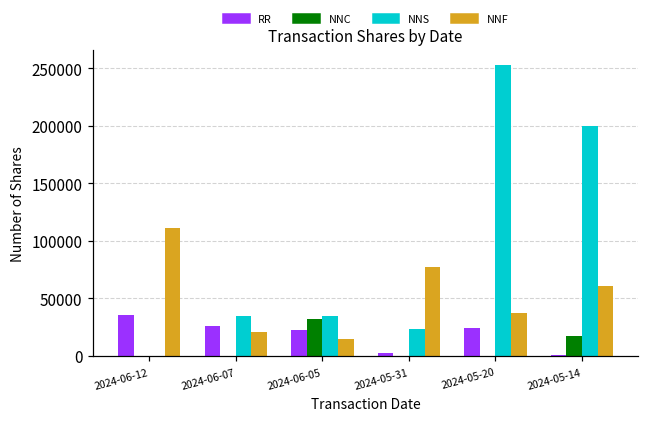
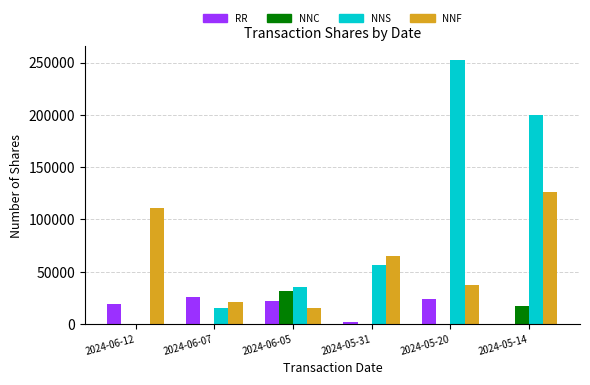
RR, 2024-06-12: 36000 -> 19000
NNS, 2024-06-07: 35000 -> 15000
NNS, 2024-05-31: 24000 -> 57000
NNF, 2024-05-31: 77000 -> 65000
NNF, 2024-05-14: 61000 -> 126000
